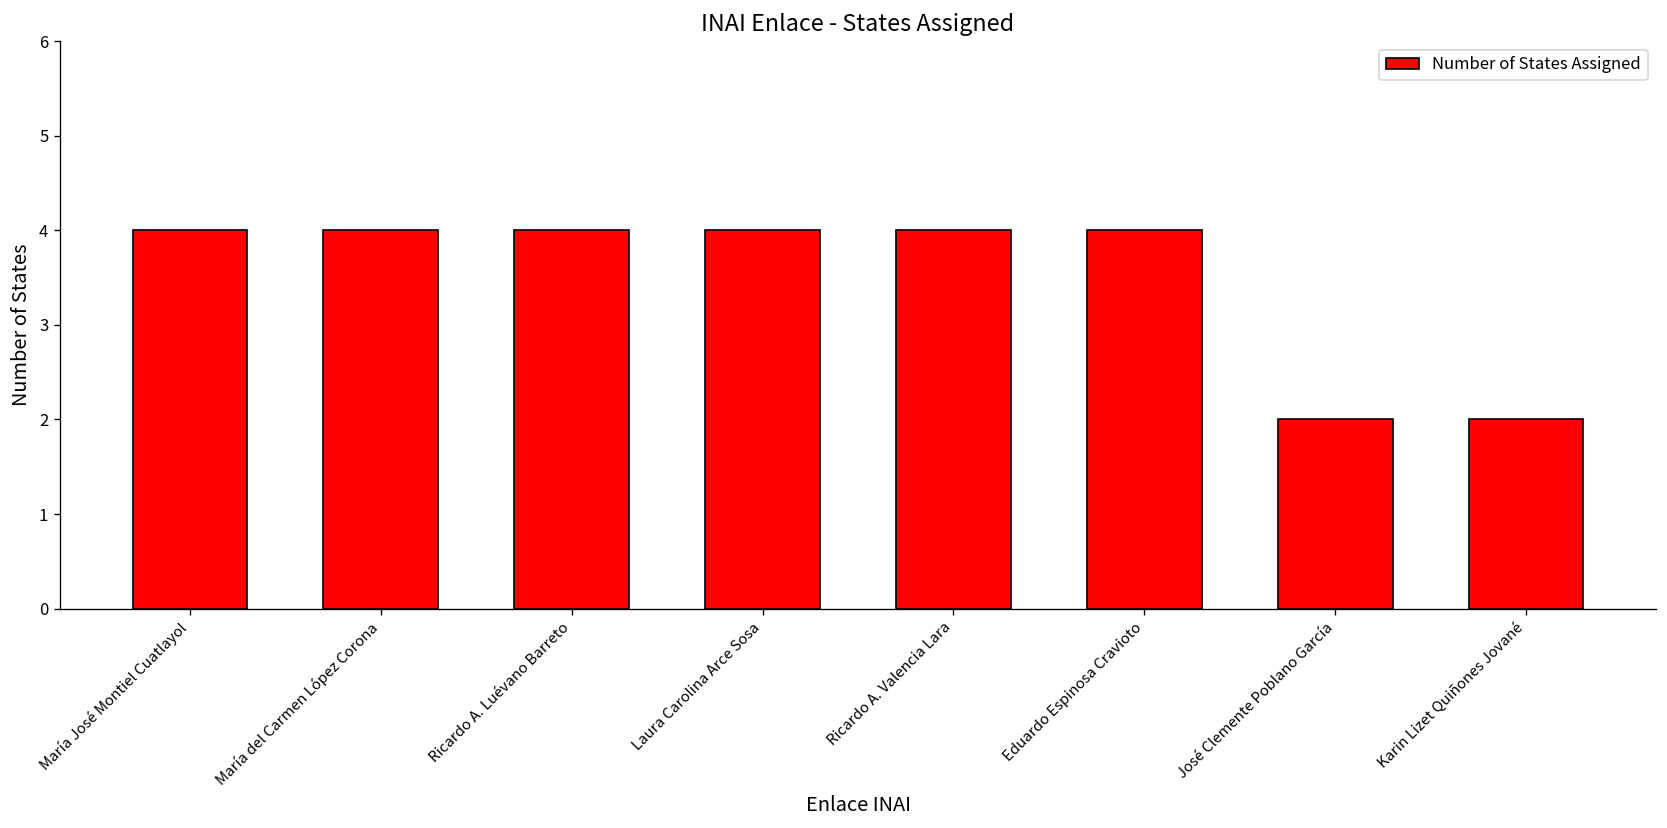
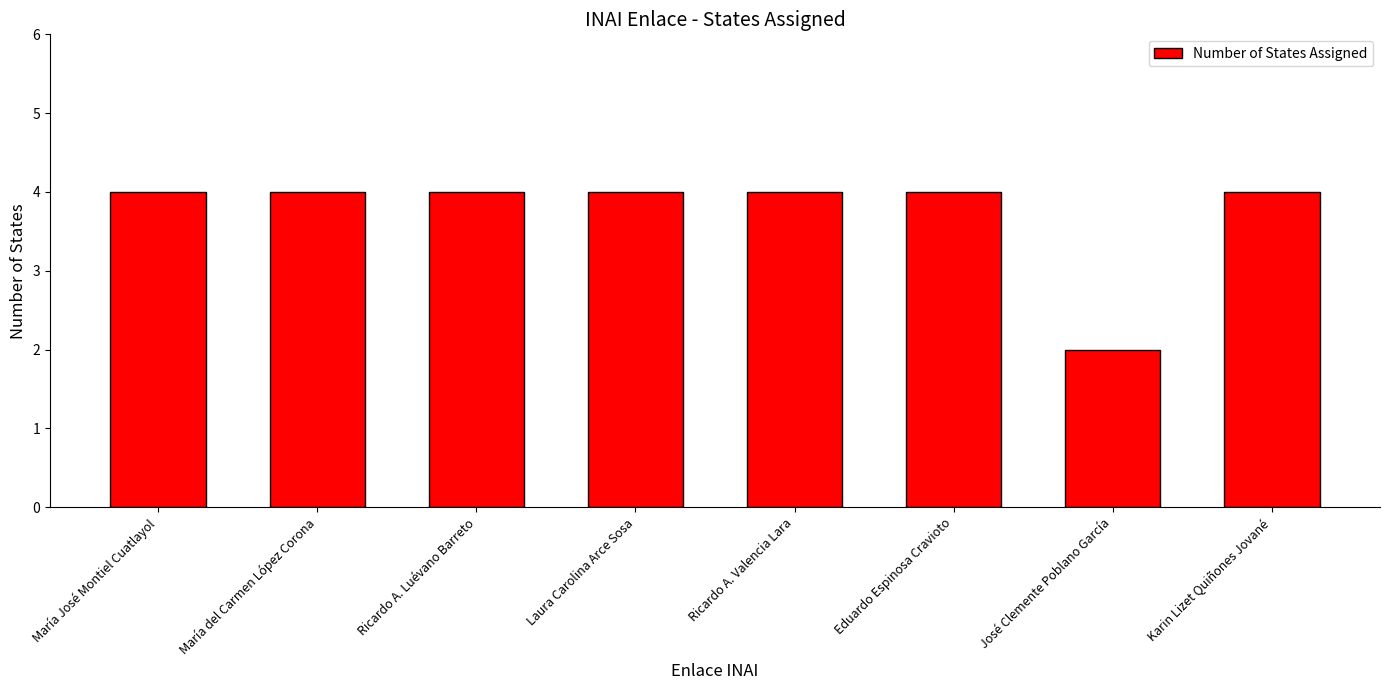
Karin Lizet Quiñones Jované: 2 -> 4
